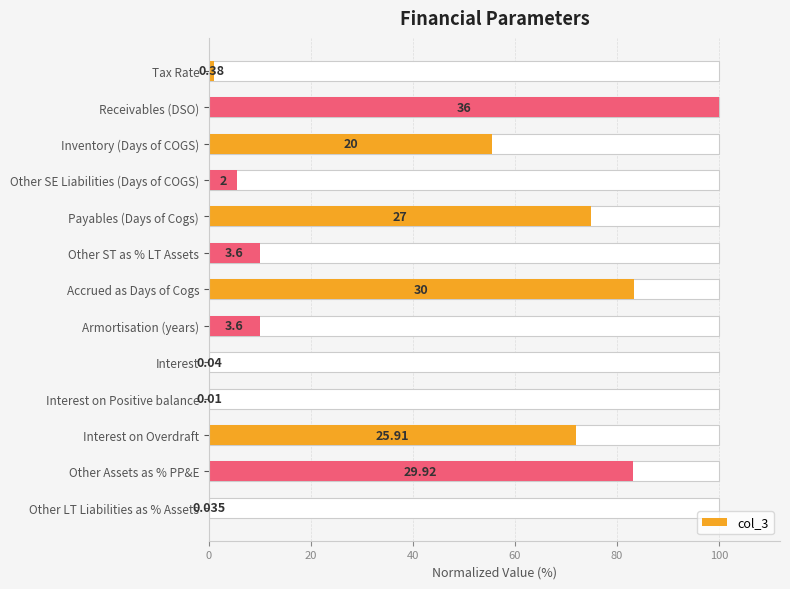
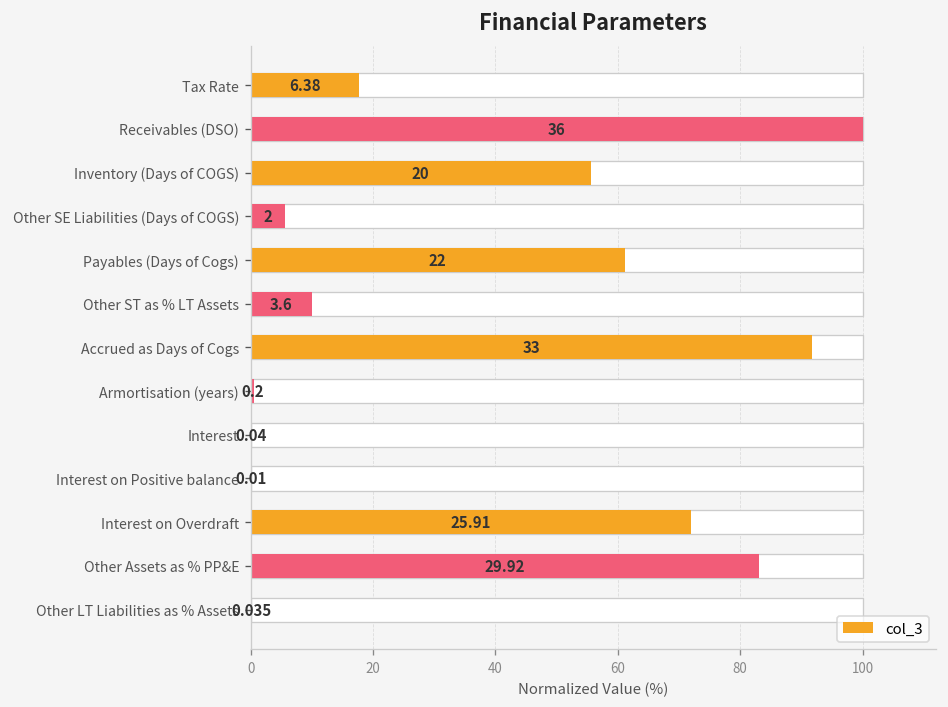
col_3, Tax Rate: 0.38 -> 6.38
col_3, Payables (Days of Cogs): 27 -> 22
col_3, Accrued as Days of Cogs: 30 -> 33
col_3, Armortisation (years): 3.6 -> 0.2
